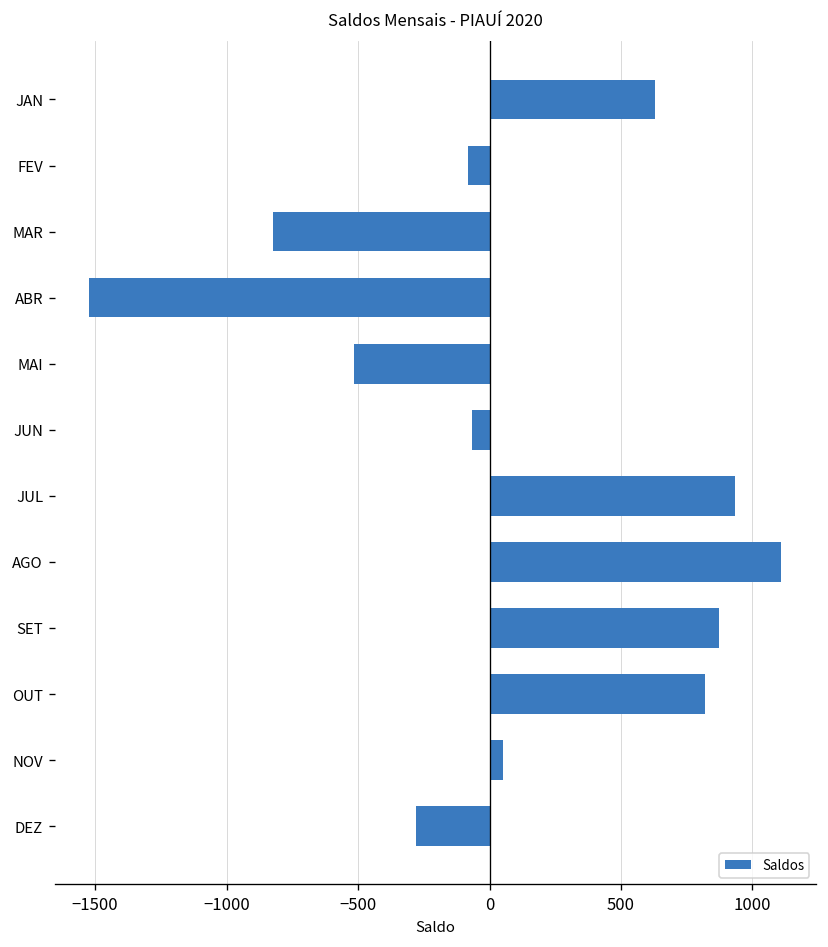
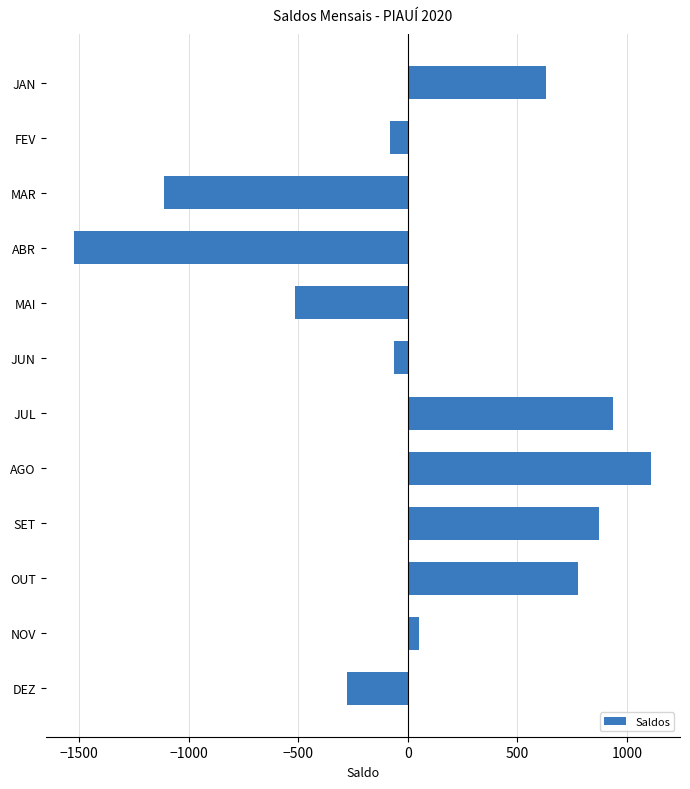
MAR: -820 -> -1110
OUT: 820 -> 780
